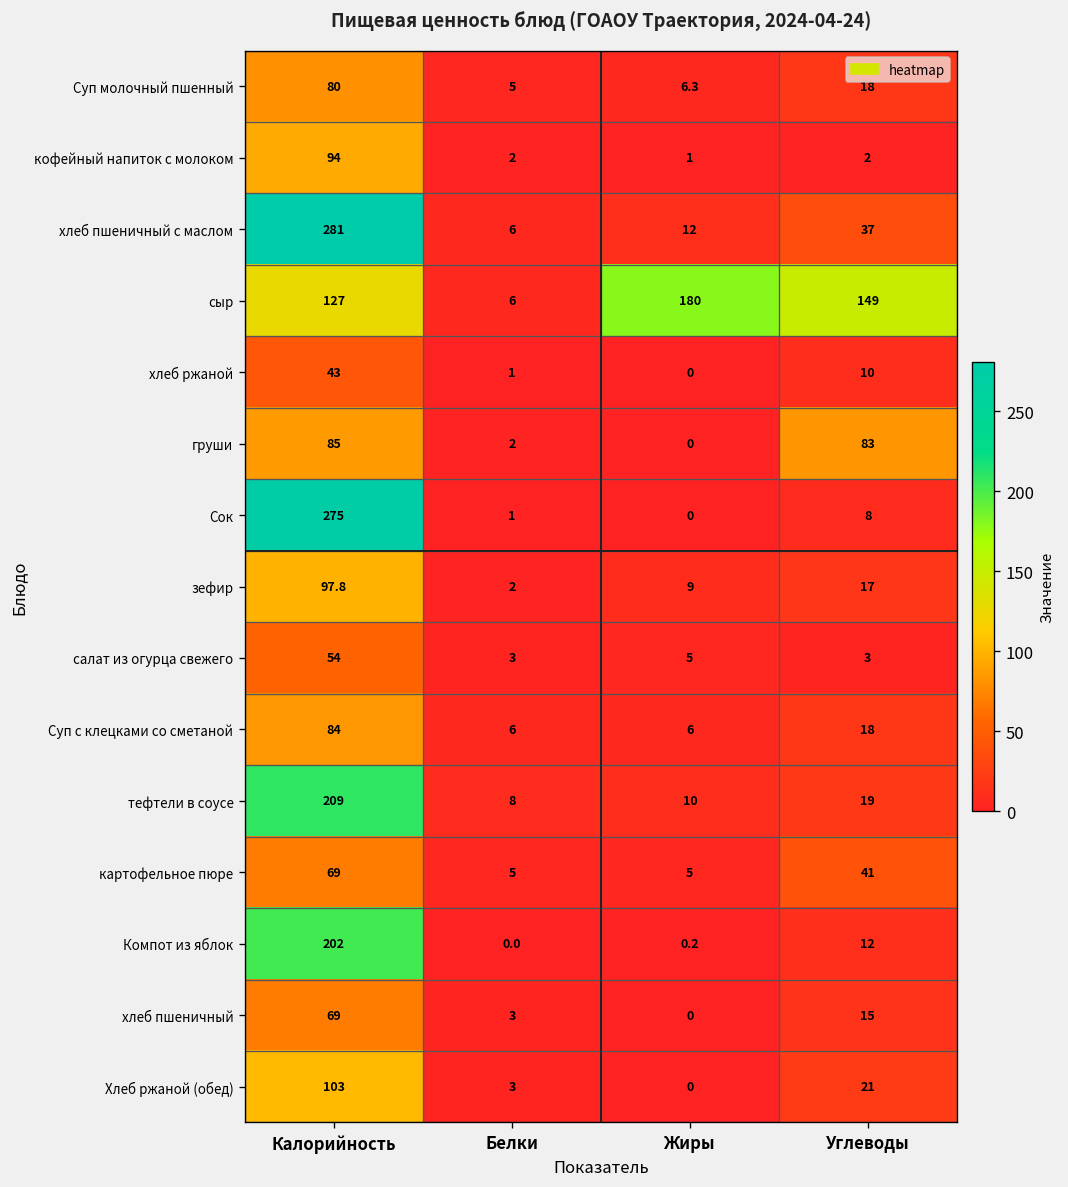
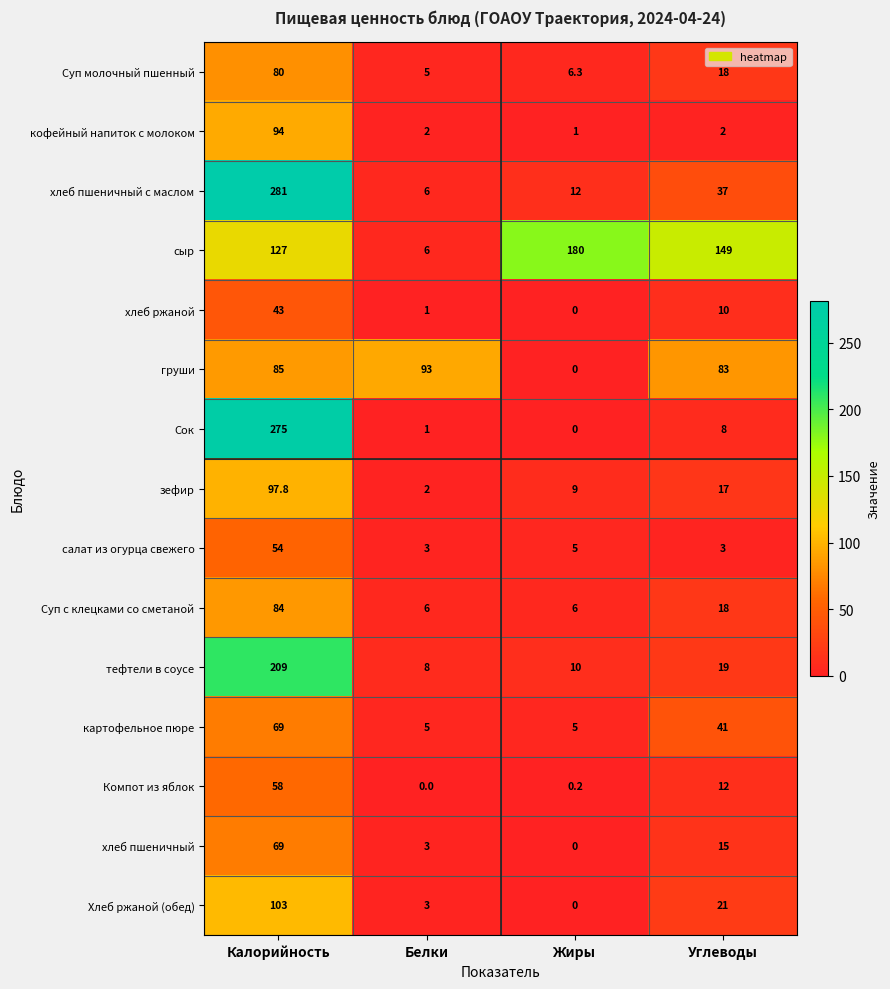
груши, Белки: 2 -> 93
Компот из яблок, Калорийность: 202 -> 58
